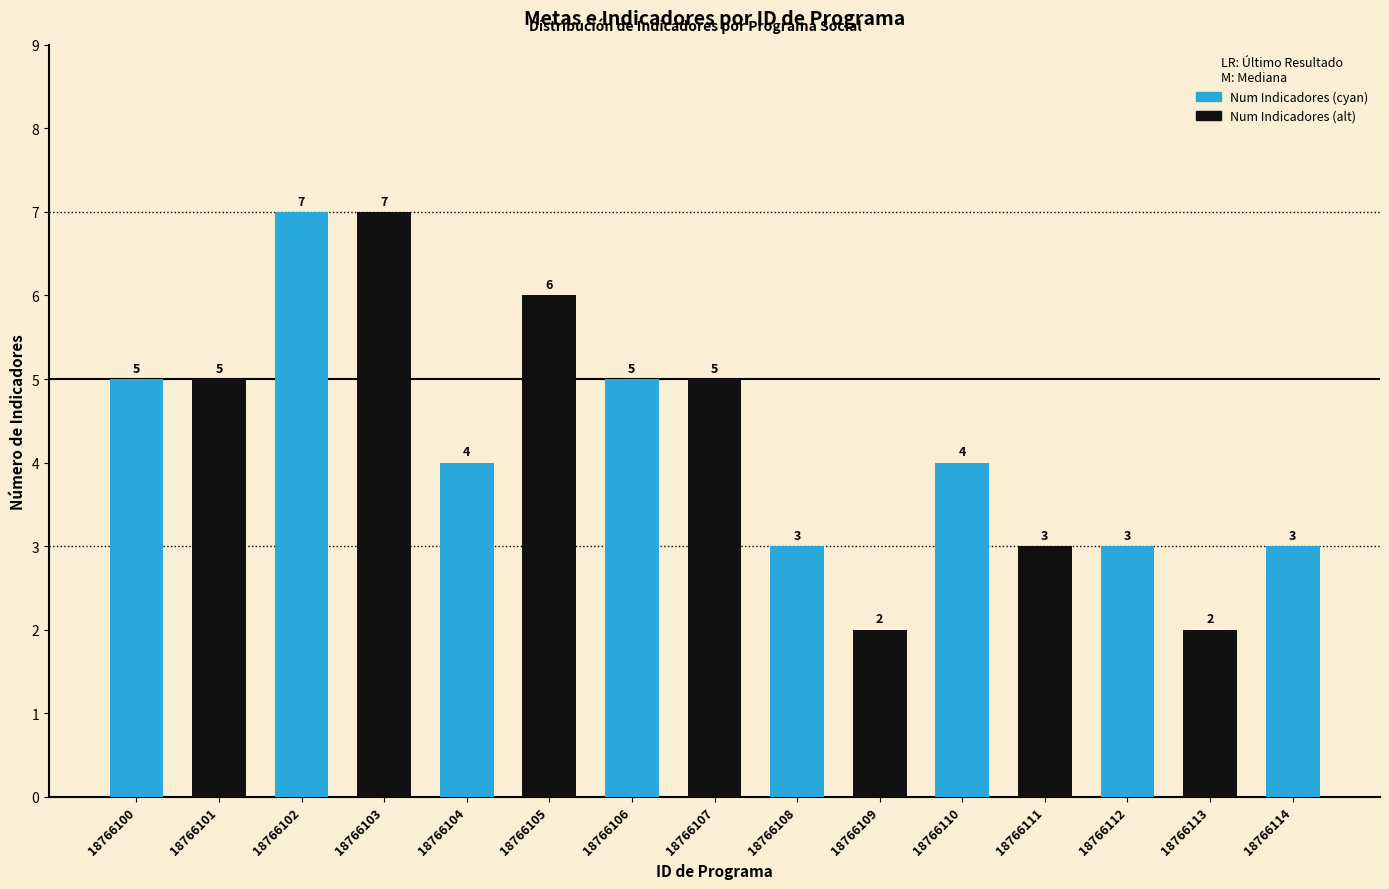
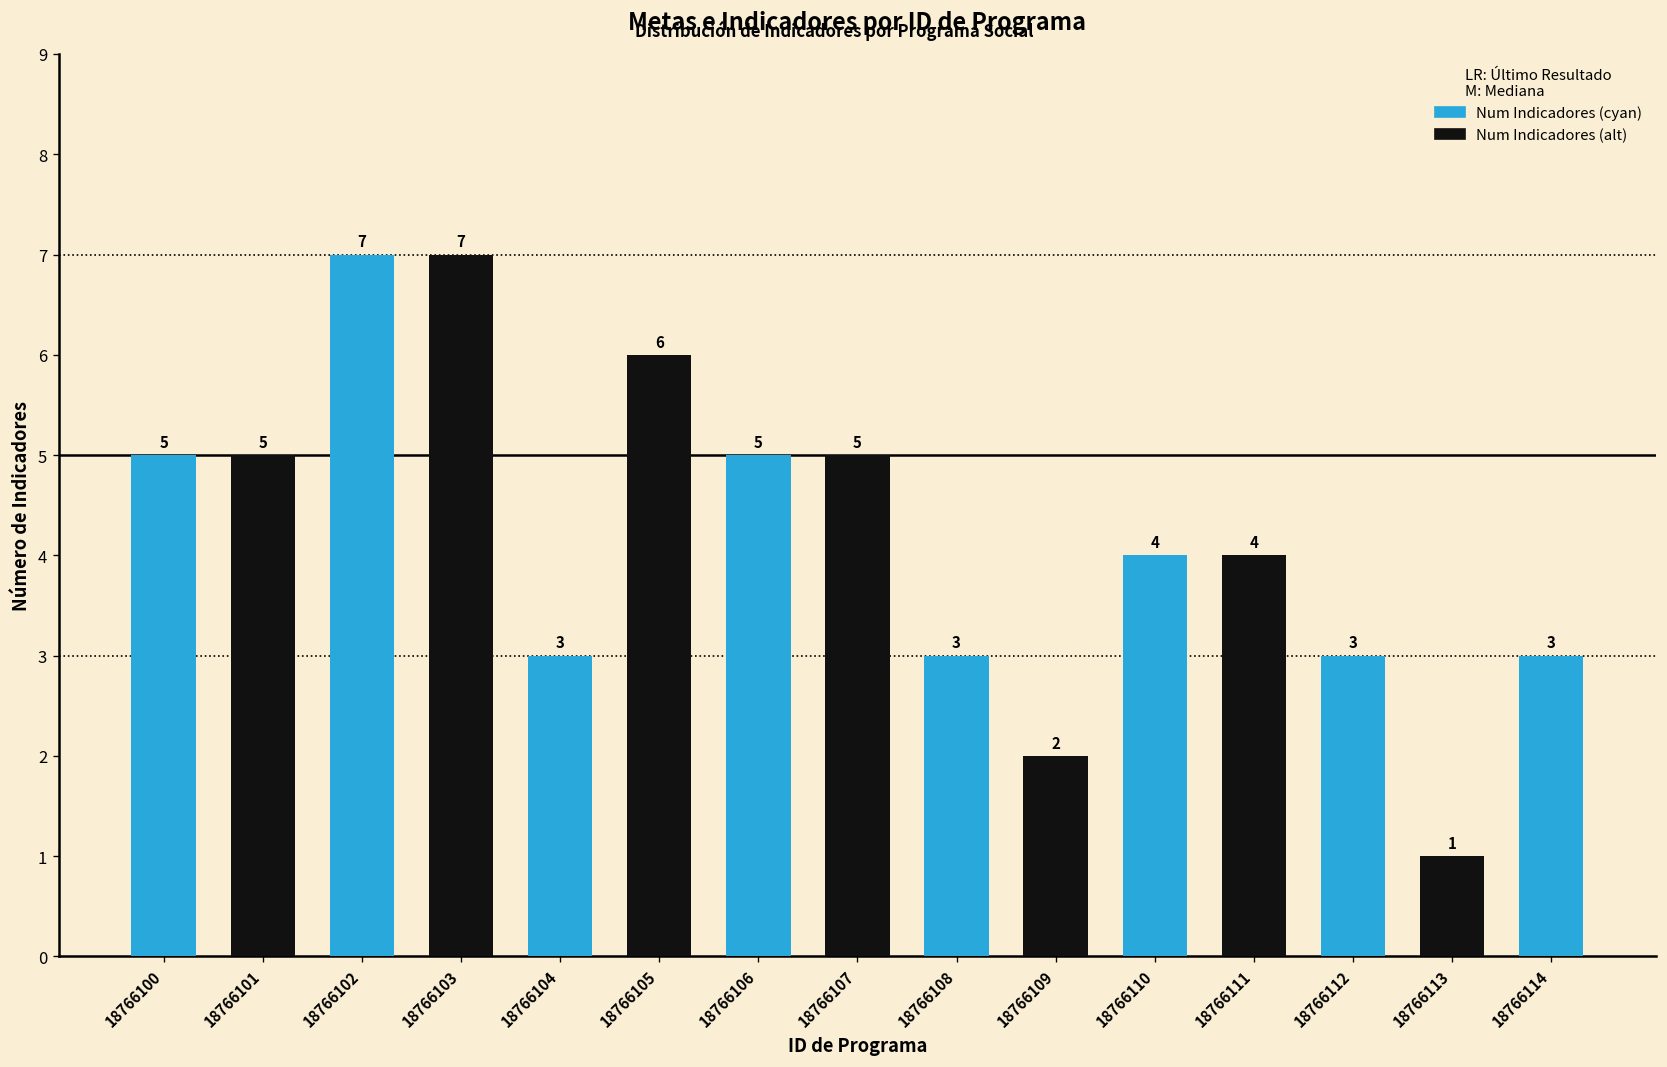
18766104: 4 -> 3
18766111: 3 -> 4
18766113: 2 -> 1
